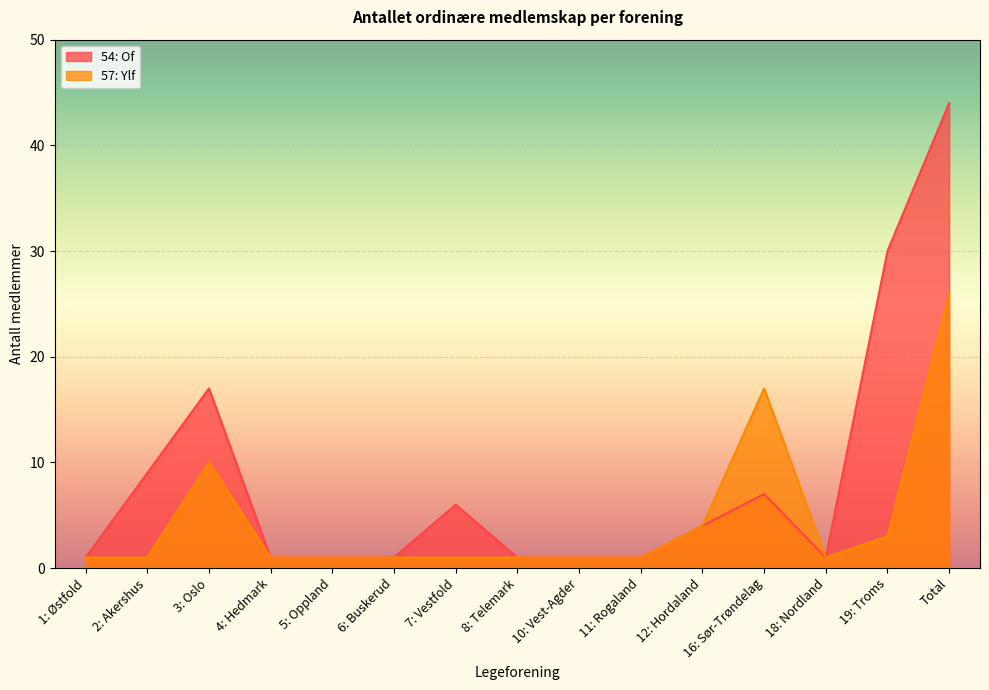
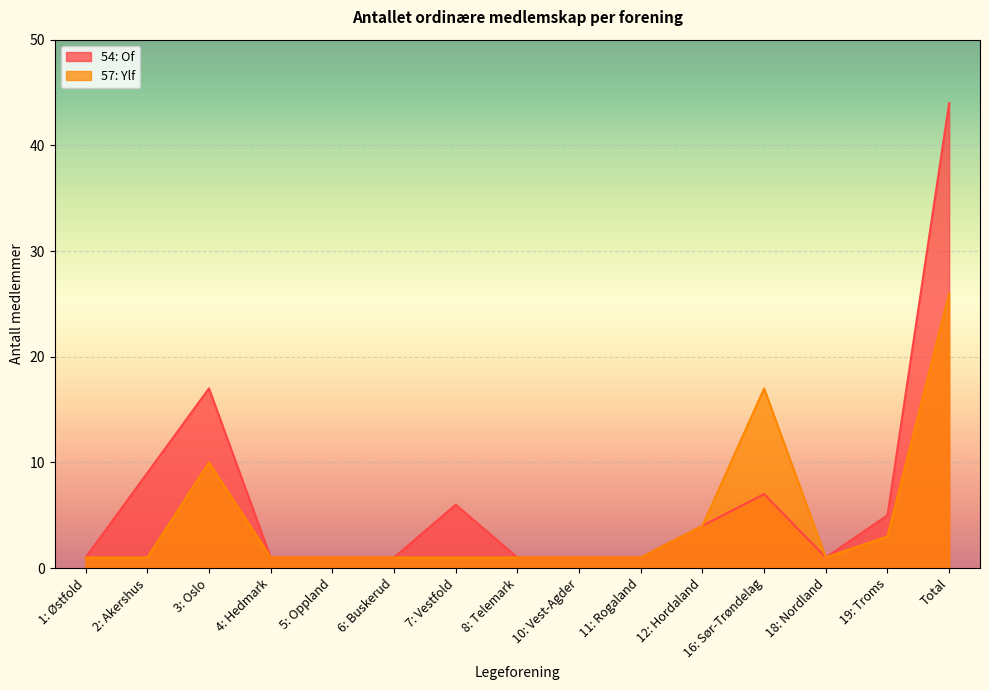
54: Of, 19: Troms: 30 -> 5
